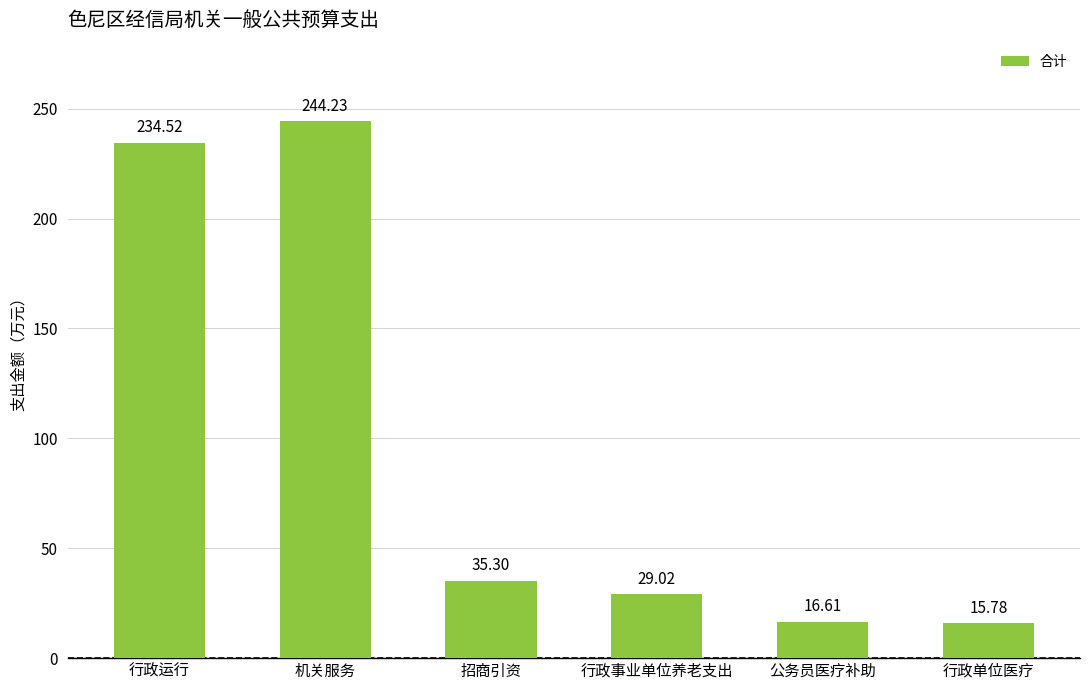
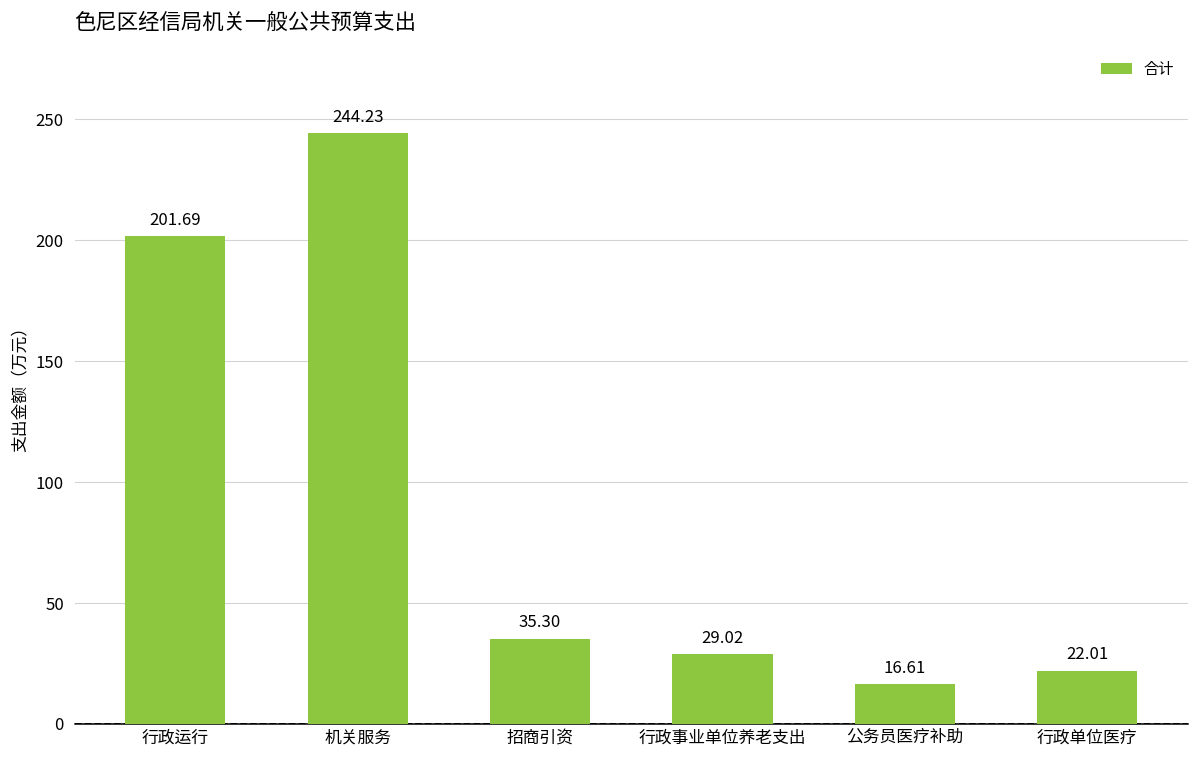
行政运行: 234.52 -> 201.69
行政单位医疗: 15.78 -> 22.01
